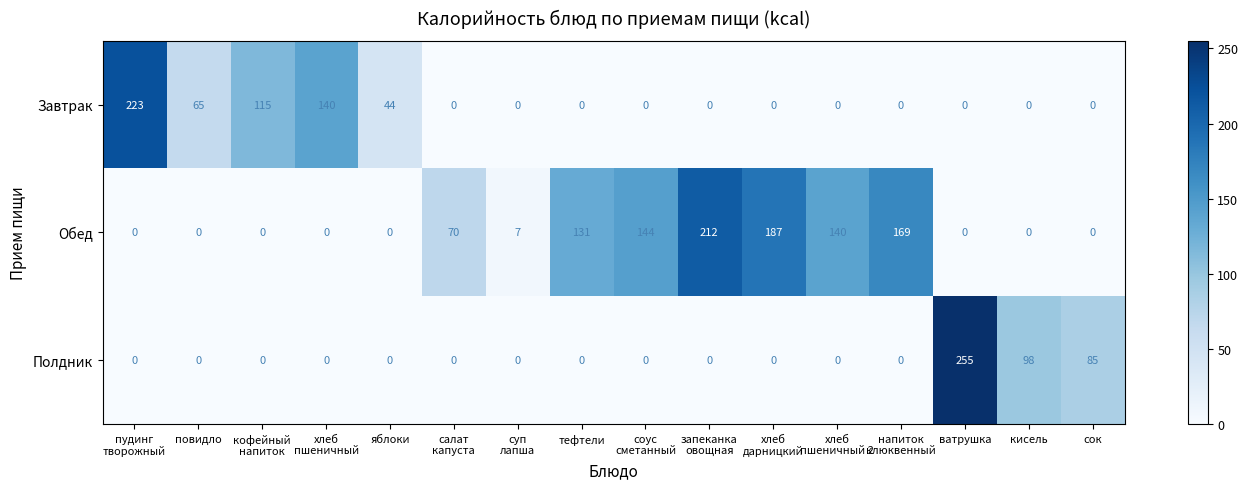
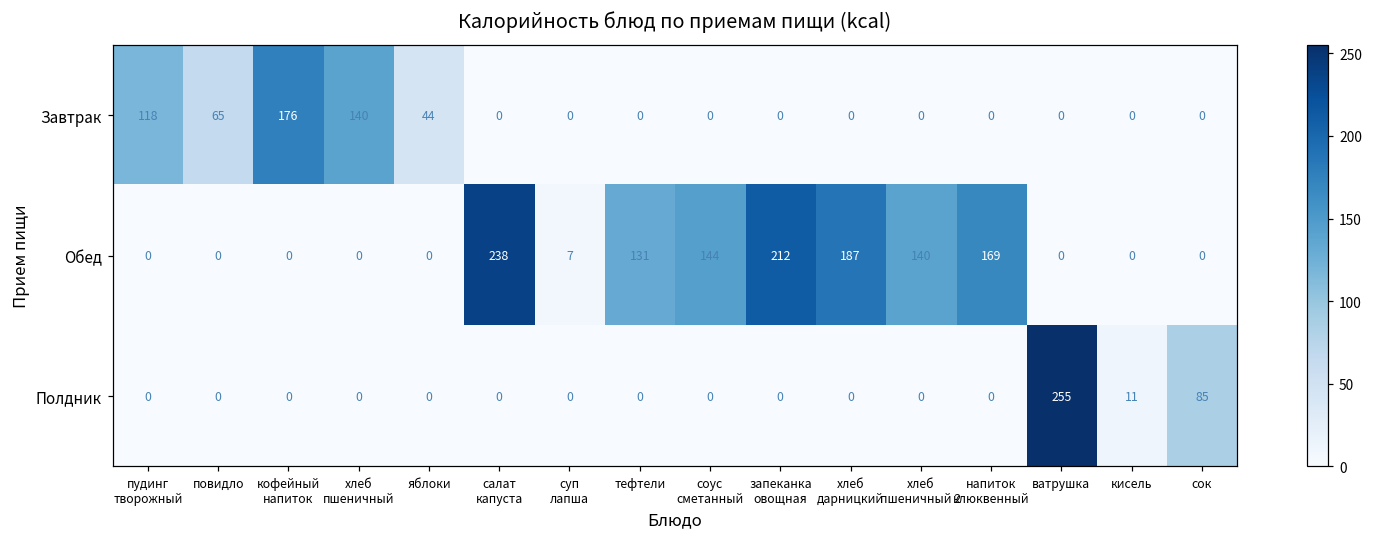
Завтрак, пудинг творожный: 223 -> 118
Завтрак, кофейный напиток: 115 -> 176
Обед, салат капуста: 70 -> 238
Полдник, кисель: 98 -> 11
